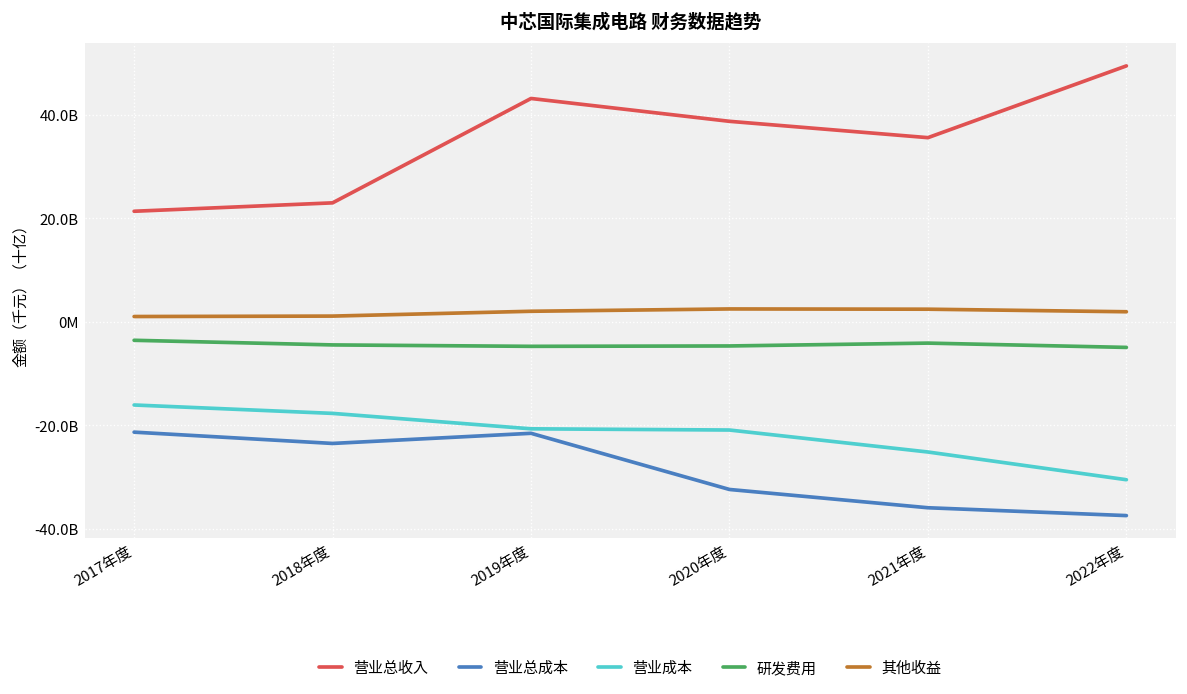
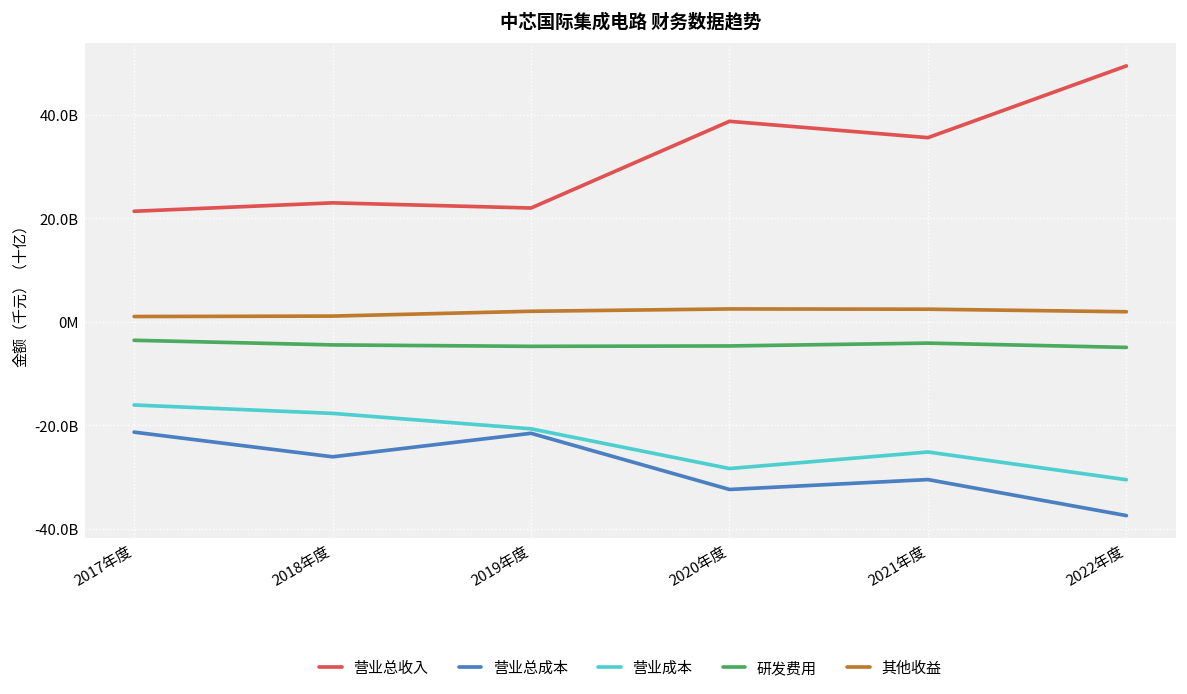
营业总成本, 2018年度: -24000000000 -> -26000000000
营业总收入, 2019年度: 43000000000 -> 22000000000
营业成本, 2020年度: -21000000000 -> -28000000000
营业总成本, 2021年度: -36000000000 -> -31000000000
